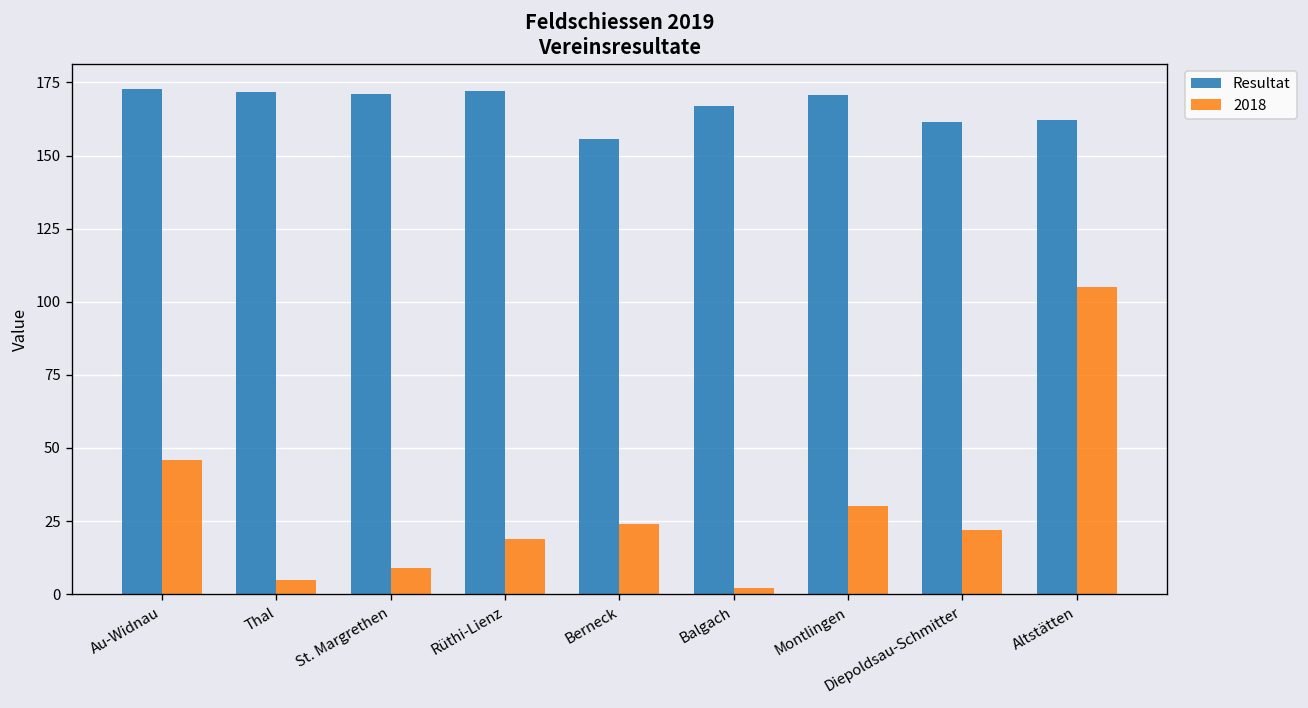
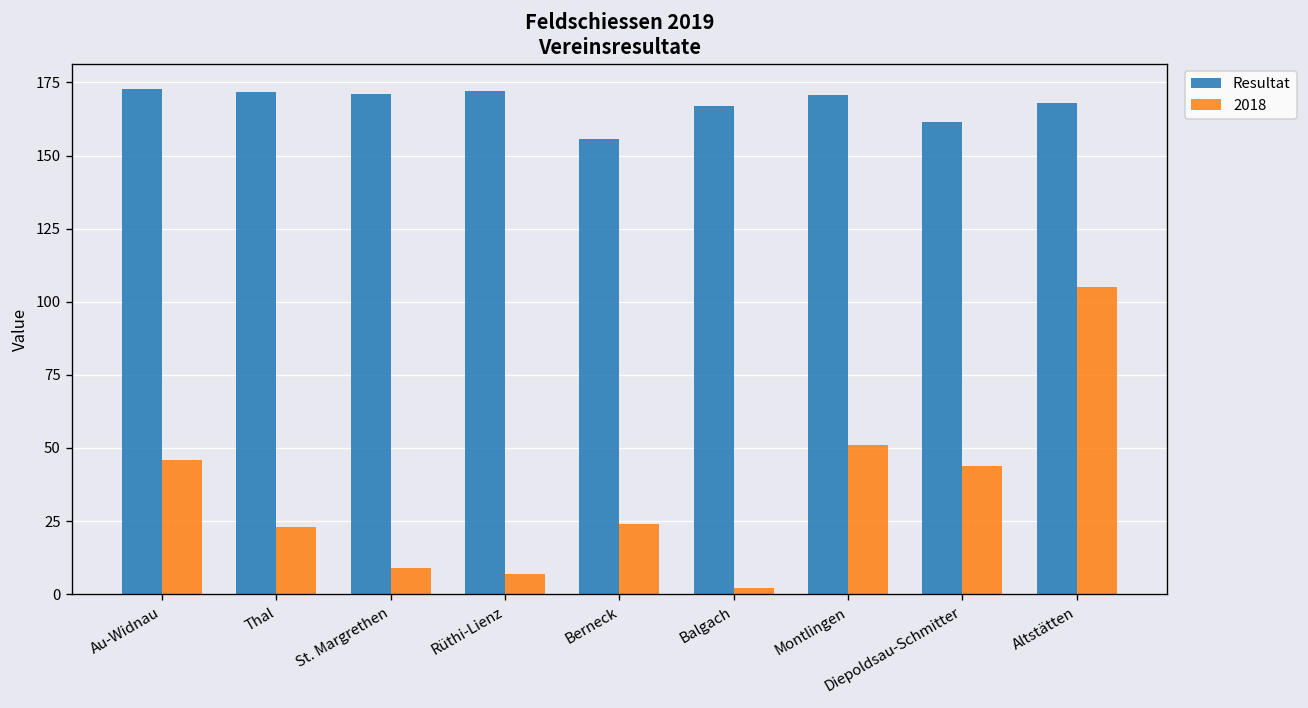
2018, Thal: 5 -> 23
2018, Rüthi-Lienz: 19 -> 7
2018, Montlingen: 30 -> 51
2018, Diepoldsau-Schmitter: 22 -> 44
Resultat, Altstätten: 162 -> 168
